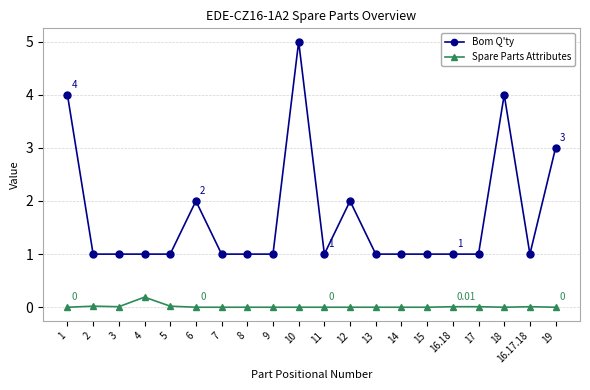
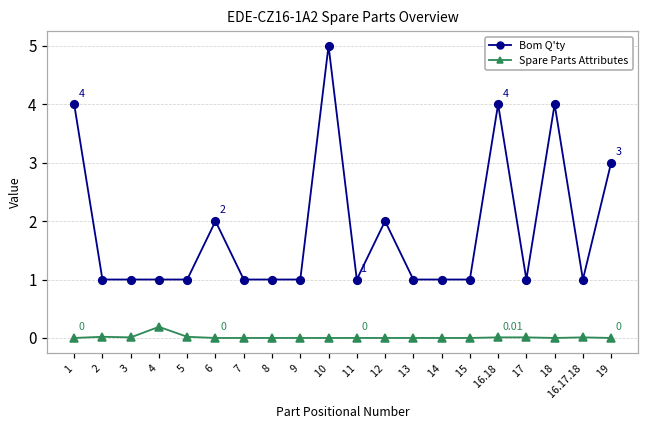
Bom Q'ty, 16.18: 1 -> 4
